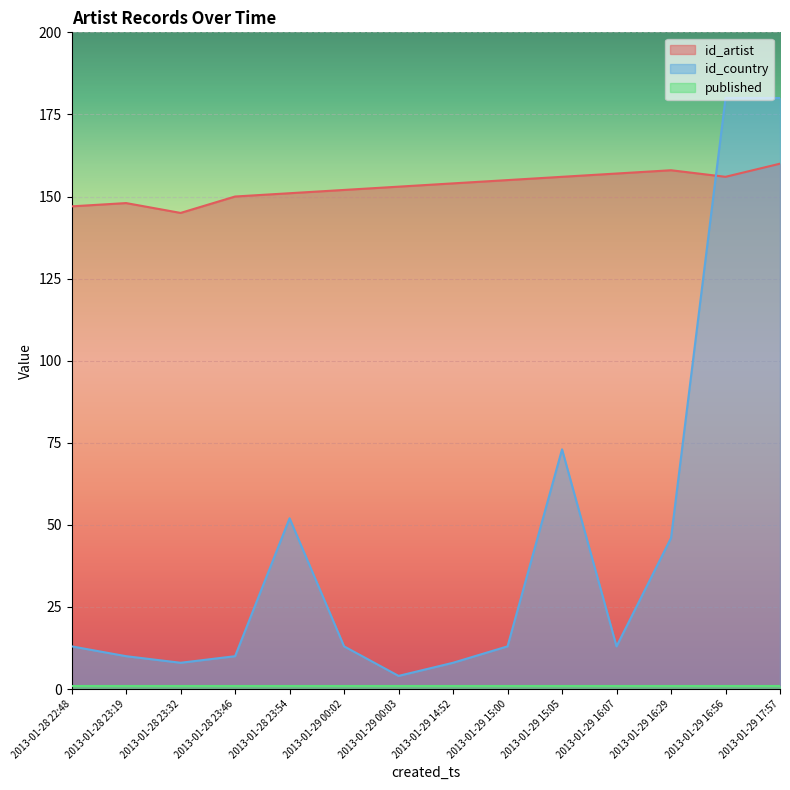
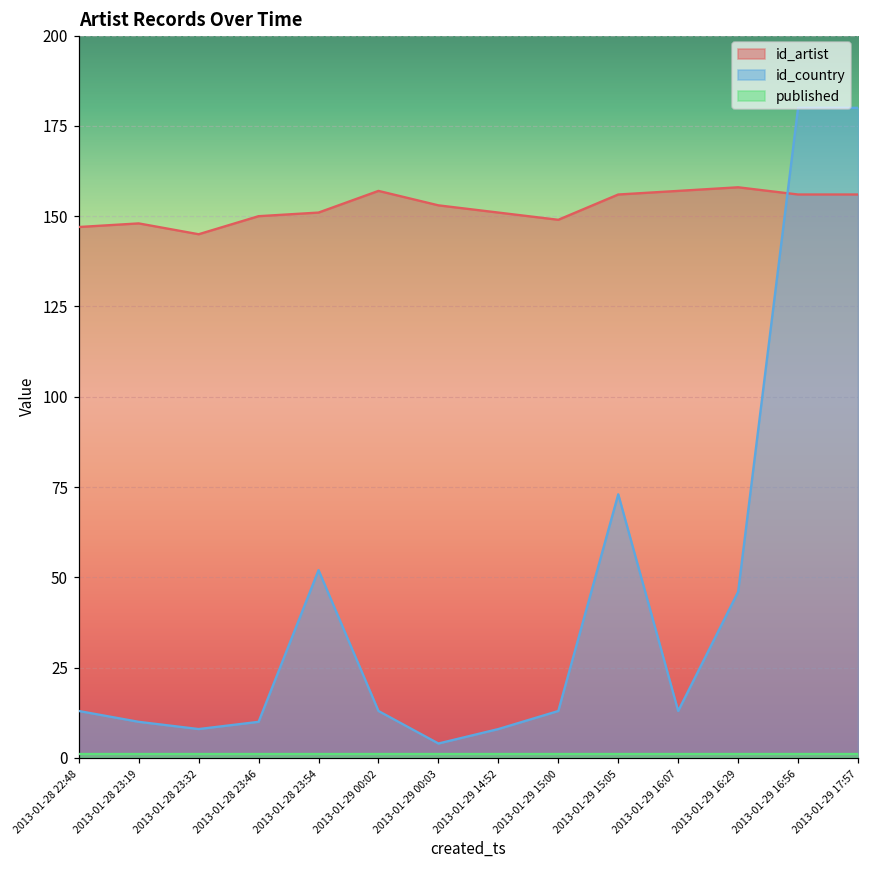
id_artist, 2013-01-29 00:02: 152 -> 157
id_artist, 2013-01-29 14:52: 154 -> 151
id_artist, 2013-01-29 15:00: 155 -> 149
id_artist, 2013-01-29 17:57: 160 -> 156
